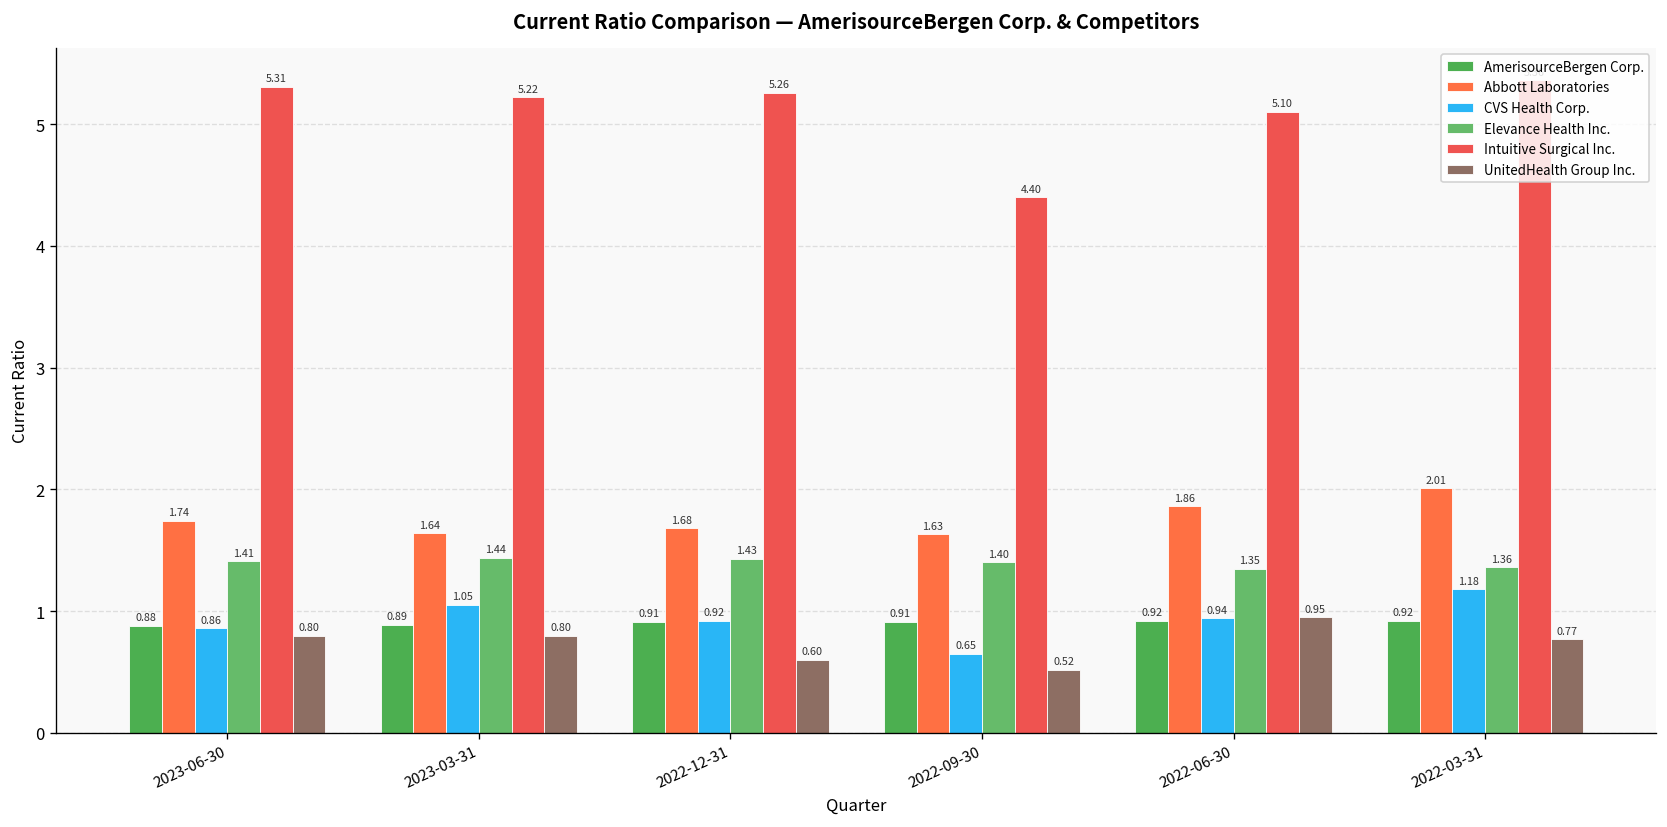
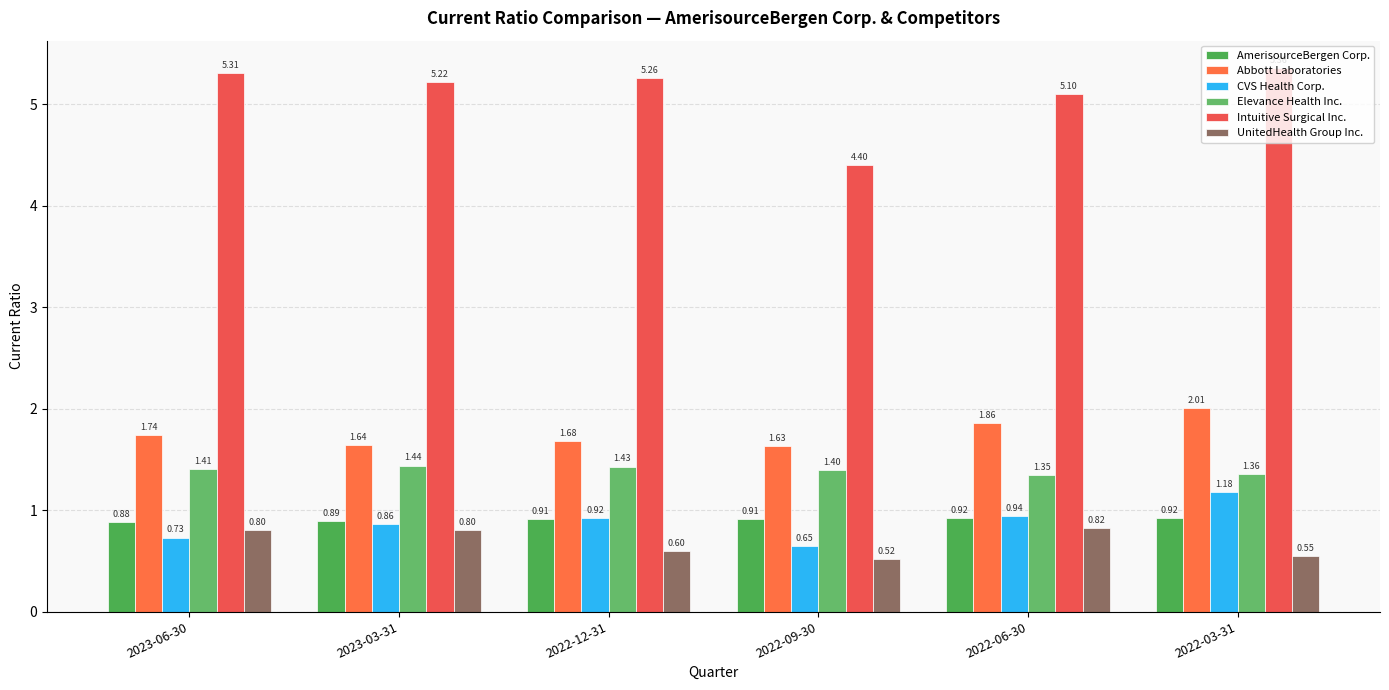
CVS Health Corp., 2023-06-30: 0.86 -> 0.73
CVS Health Corp., 2023-03-31: 1.05 -> 0.86
UnitedHealth Group Inc., 2022-06-30: 0.95 -> 0.82
UnitedHealth Group Inc., 2022-03-31: 0.77 -> 0.55
